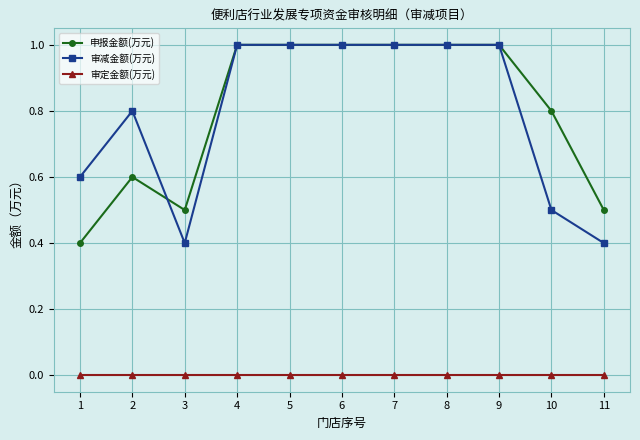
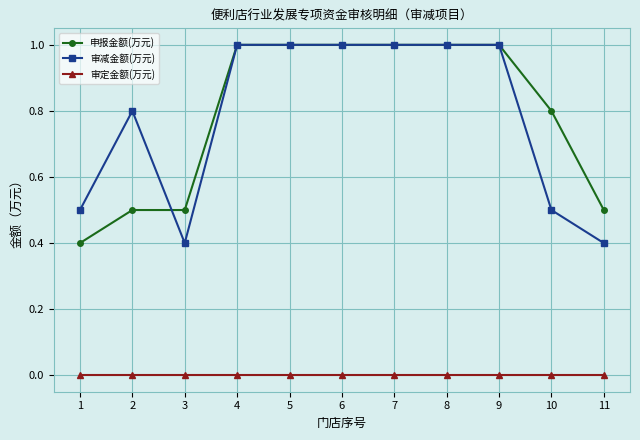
审减金额(万元), 1: 0.6 -> 0.5
申报金额(万元), 2: 0.6 -> 0.5
